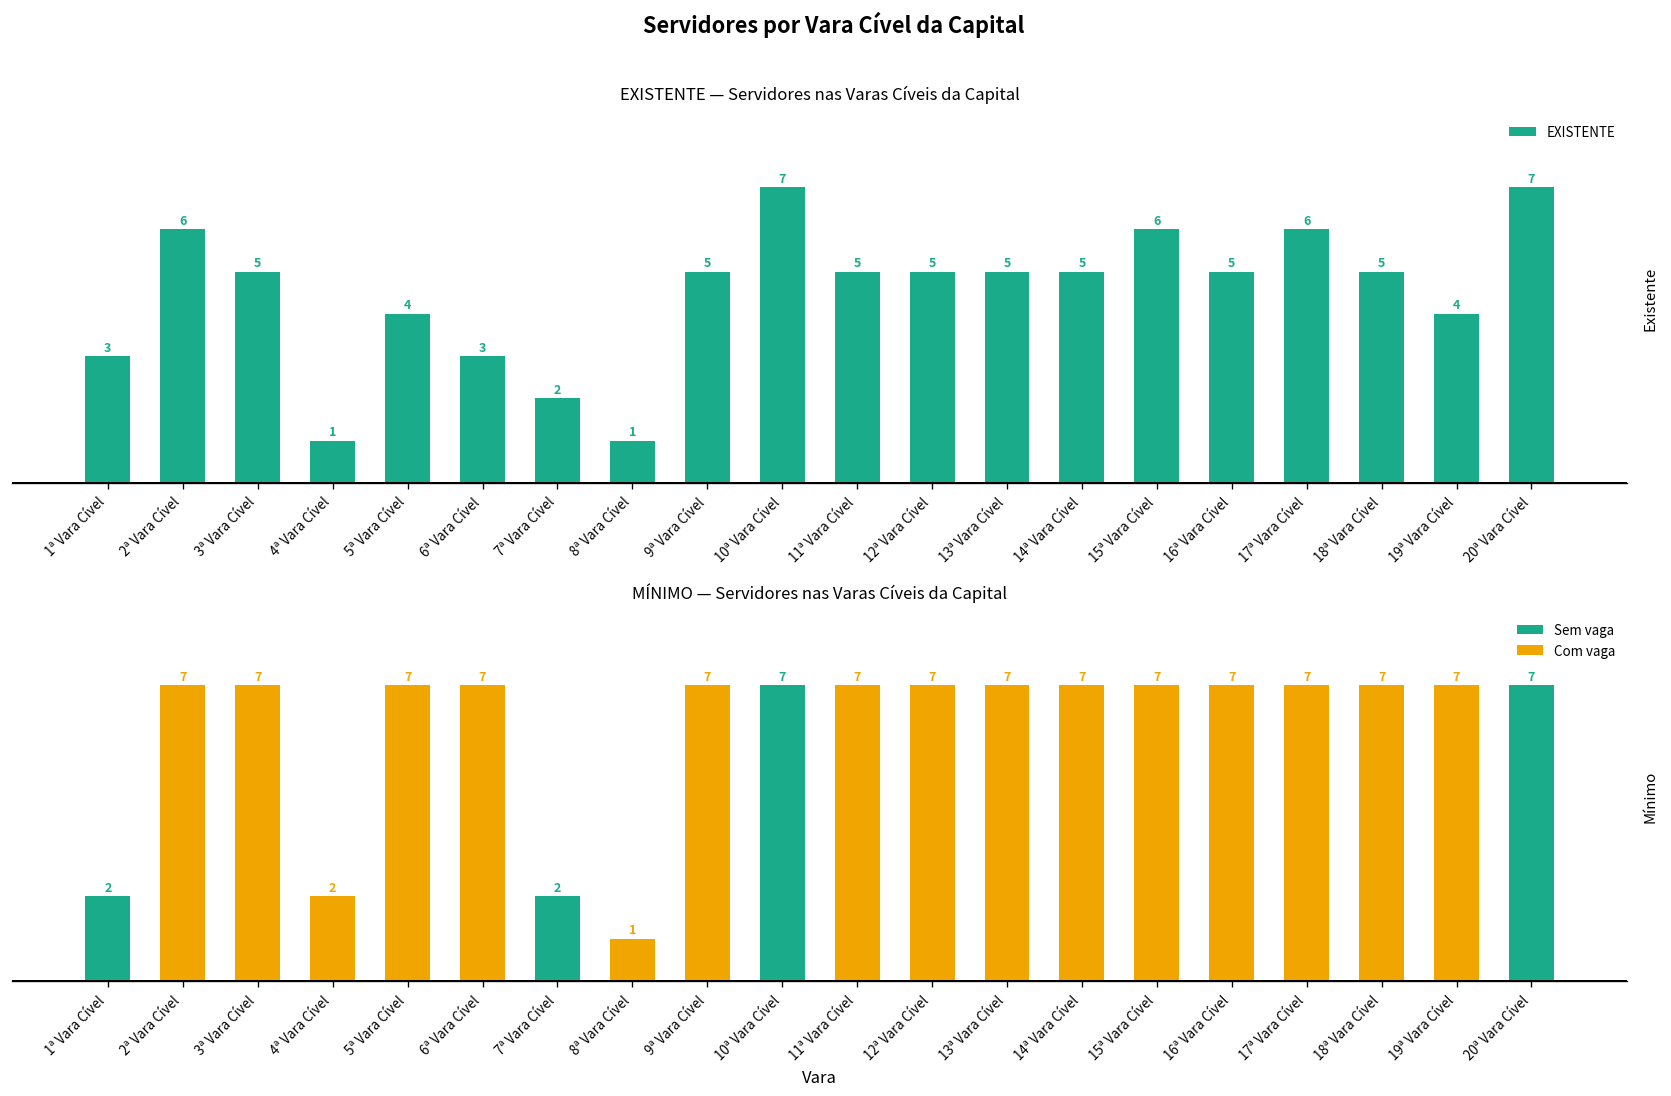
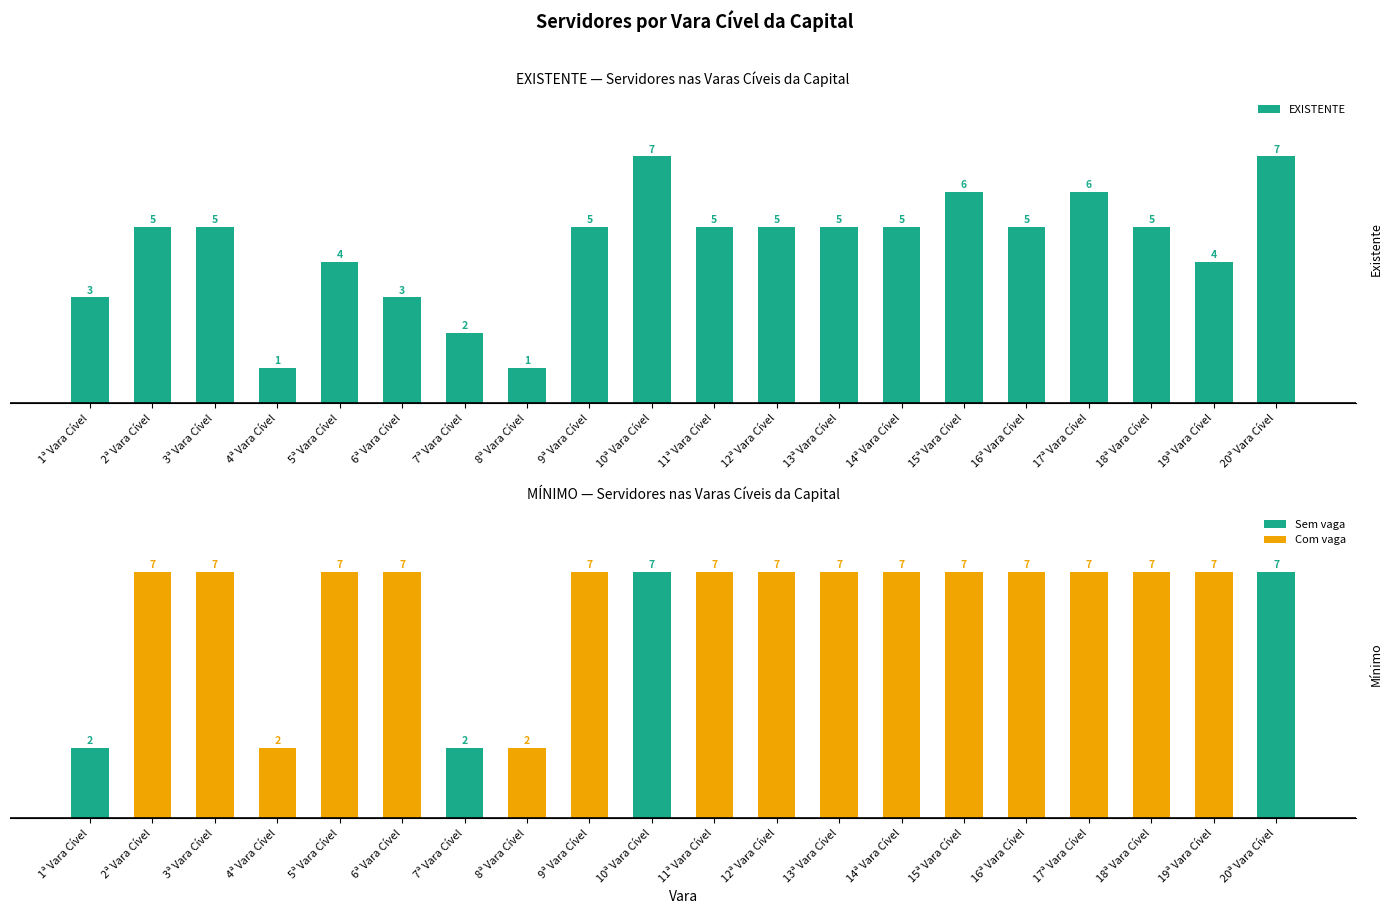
EXISTENTE — Servidores nas Varas Cíveis da Capital, 2ª Vara Cível: 6 -> 5
MÍNIMO — Servidores nas Varas Cíveis da Capital, 8ª Vara Cível: 1 -> 2
